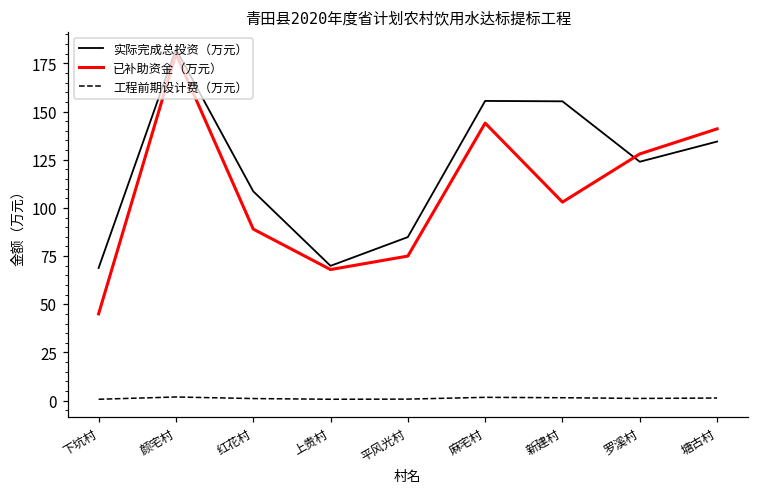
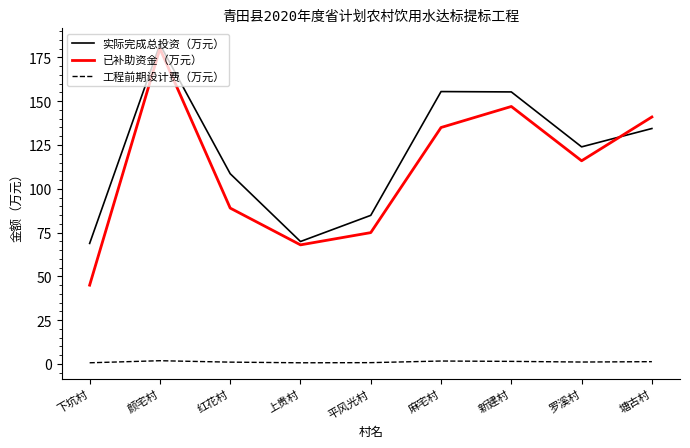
已补助资金（万元）, 麻宅村: 144 -> 135
已补助资金（万元）, 新建村: 103 -> 147
已补助资金（万元）, 罗溪村: 128 -> 116
